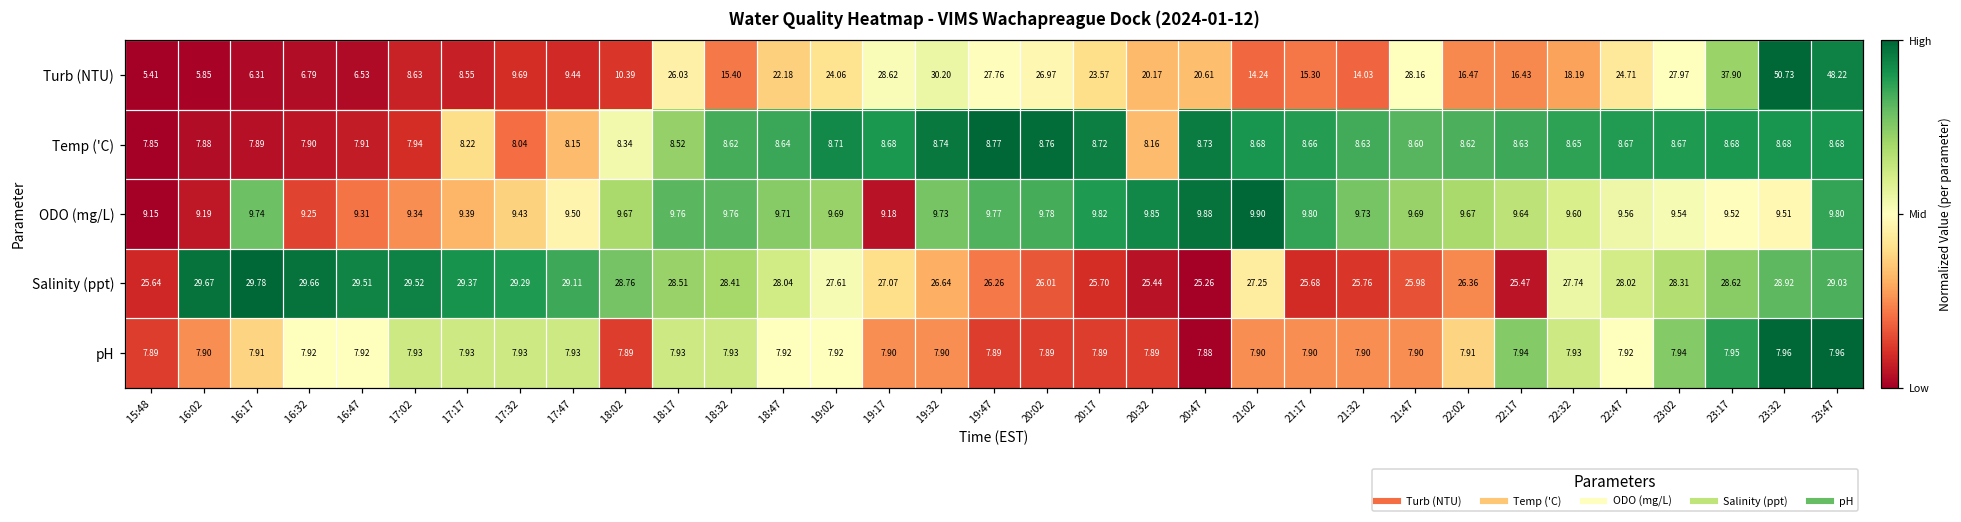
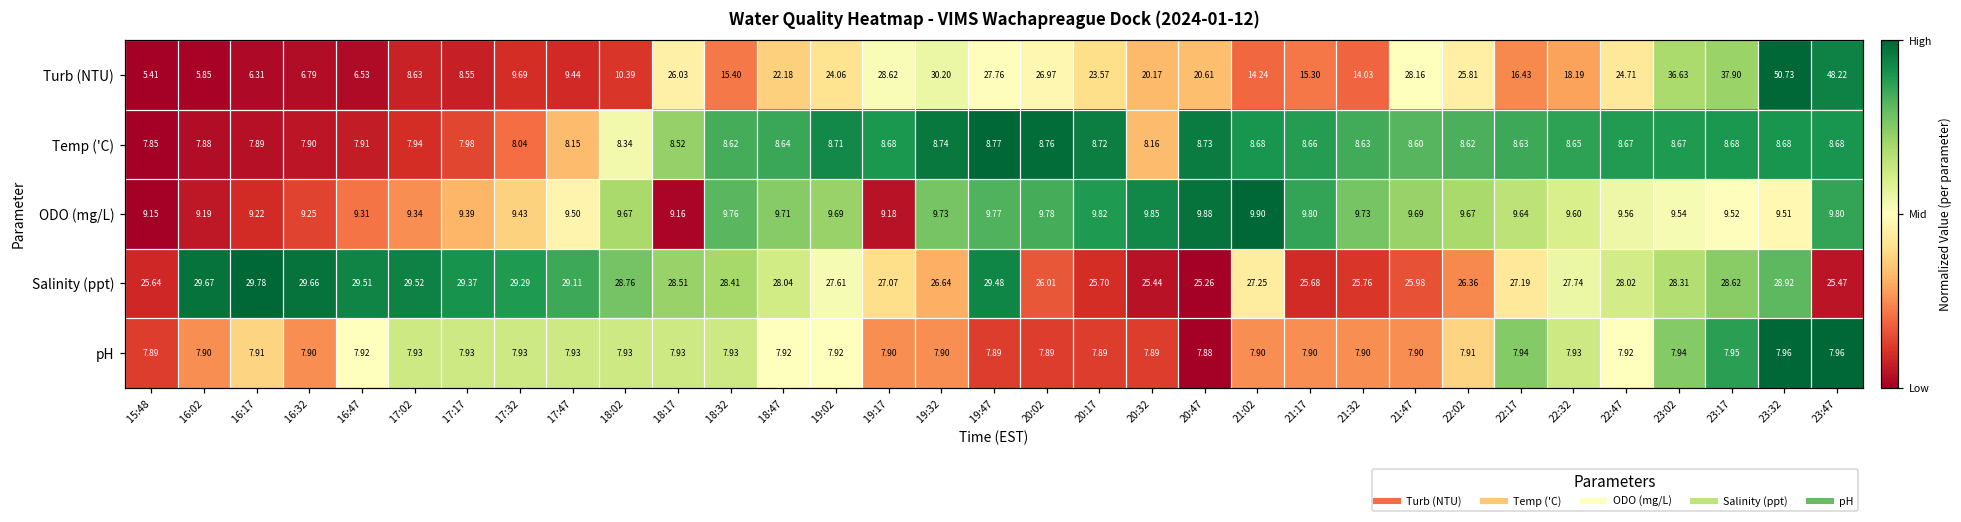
Turb (NTU), 22:02: 16.47 -> 25.81
Turb (NTU), 23:02: 27.97 -> 36.63
Temp ('C), 17:17: 8.22 -> 7.98
ODO (mg/L), 16:17: 9.74 -> 9.22
ODO (mg/L), 18:17: 9.76 -> 9.16
Salinity (ppt), 19:47: 26.26 -> 29.48
Salinity (ppt), 22:17: 25.47 -> 27.19
Salinity (ppt), 23:47: 29.03 -> 25.47
pH, 16:32: 7.92 -> 7.90
pH, 18:02: 7.89 -> 7.93
